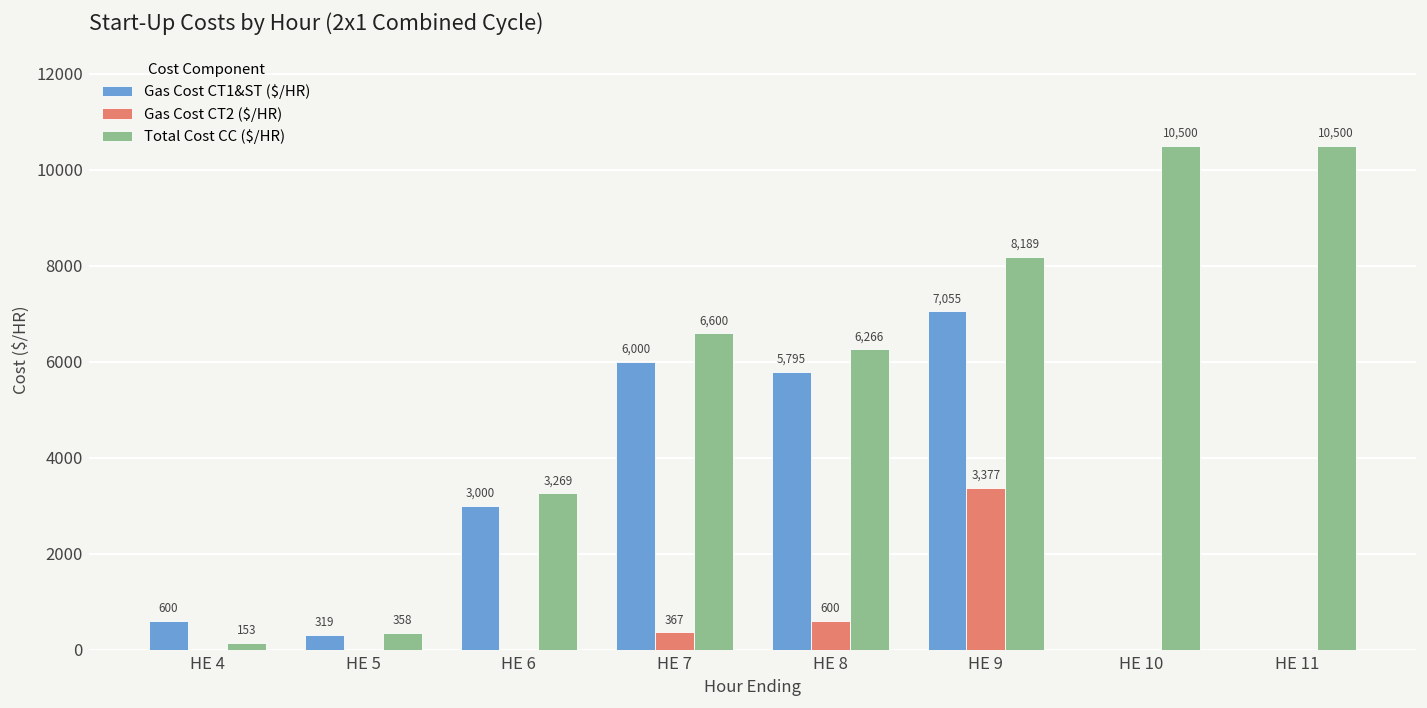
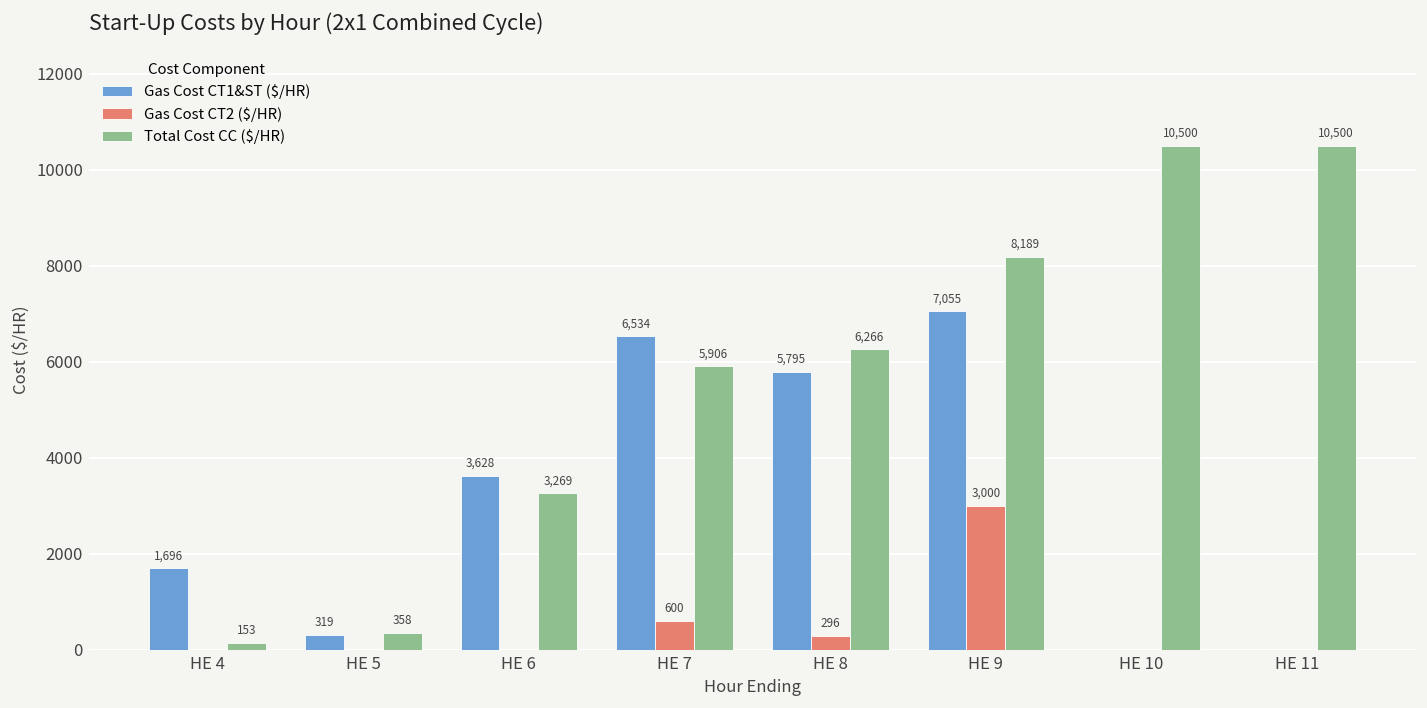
Gas Cost CT1&ST ($/HR), HE 4: 600 -> 1,696
Gas Cost CT1&ST ($/HR), HE 6: 3,000 -> 3,628
Gas Cost CT1&ST ($/HR), HE 7: 6,000 -> 6,534
Gas Cost CT2 ($/HR), HE 7: 367 -> 600
Total Cost CC ($/HR), HE 7: 6,600 -> 5,906
Gas Cost CT2 ($/HR), HE 8: 600 -> 296
Gas Cost CT2 ($/HR), HE 9: 3,377 -> 3,000
